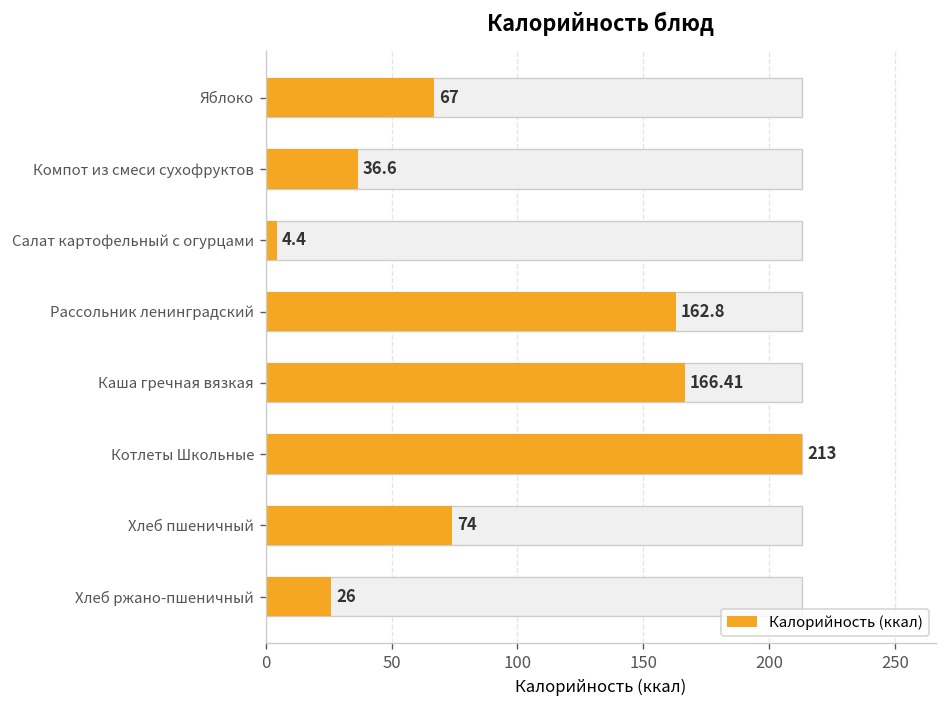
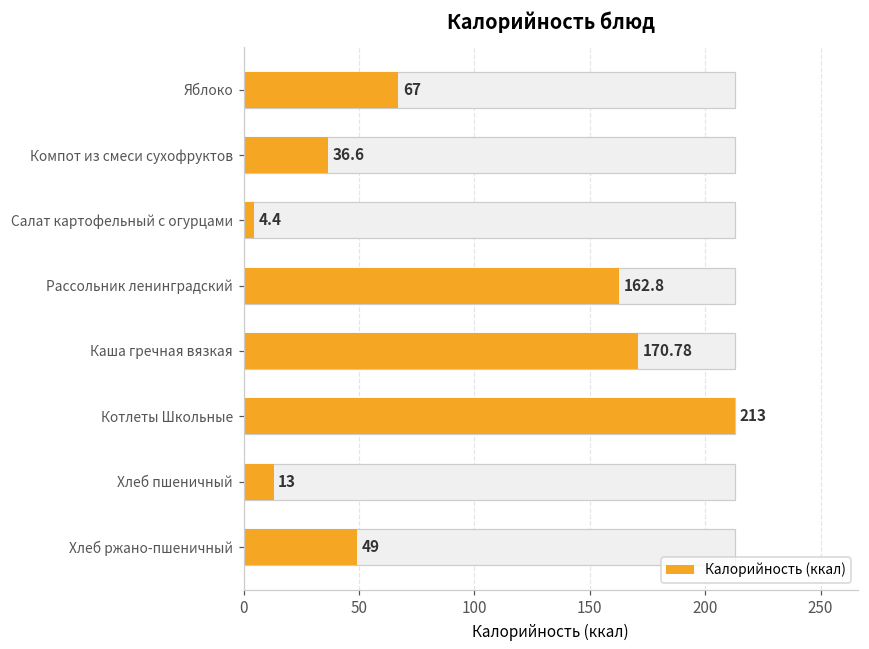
Калорийность (ккал), Каша гречная вязкая: 166.41 -> 170.78
Калорийность (ккал), Хлеб пшеничный: 74 -> 13
Калорийность (ккал), Хлеб ржано-пшеничный: 26 -> 49
